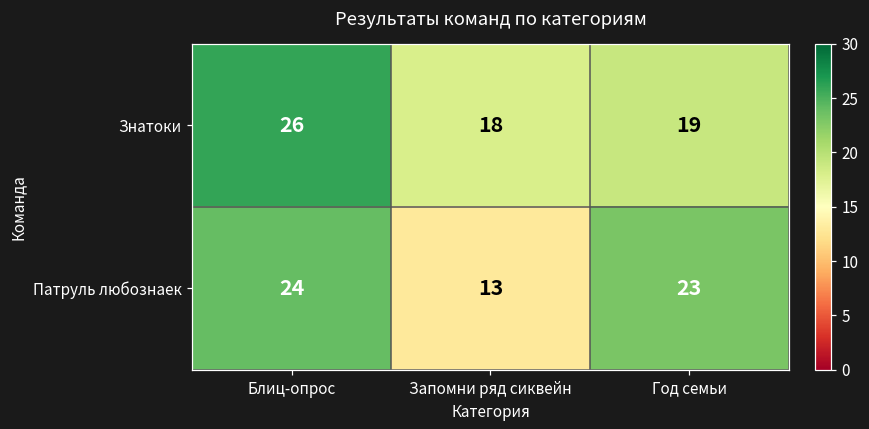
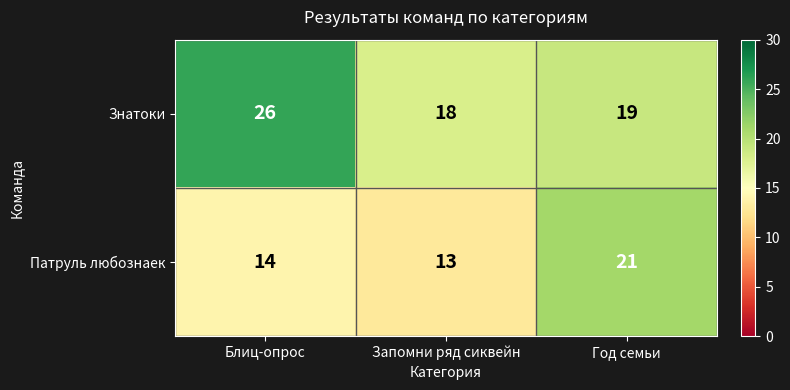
Патруль любознаек, Блиц-опрос: 24 -> 14
Патруль любознаек, Год семьи: 23 -> 21
